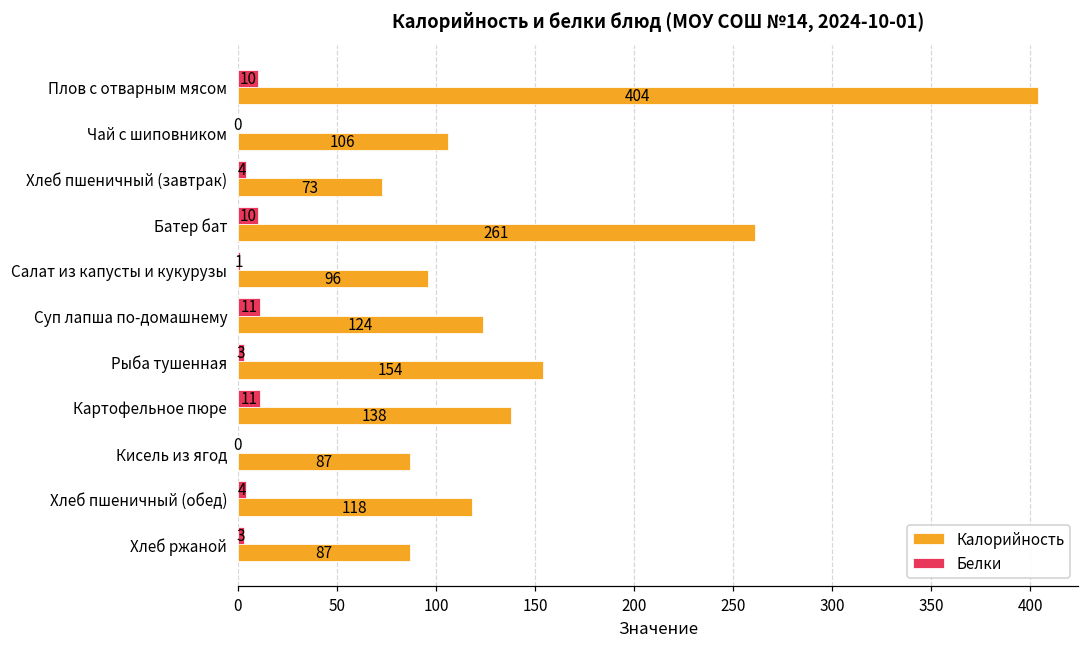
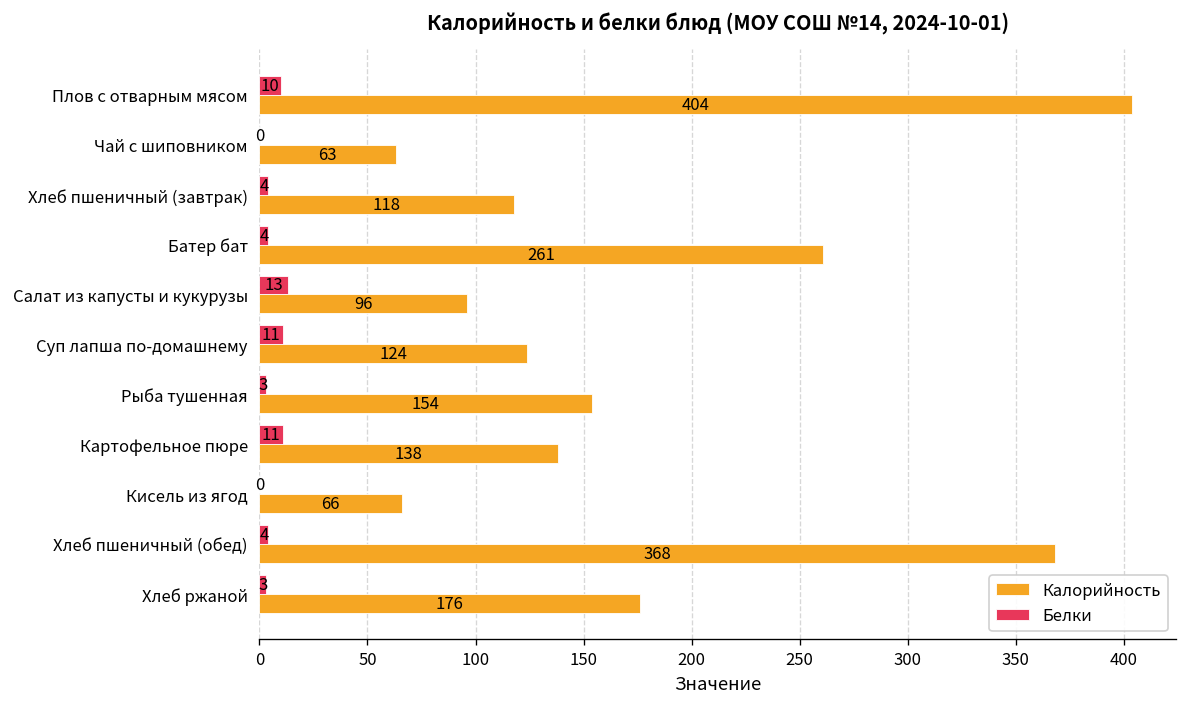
Калорийность, Чай с шиповником: 106 -> 63
Калорийность, Хлеб пшеничный (завтрак): 73 -> 118
Белки, Батер бат: 10 -> 4
Белки, Салат из капусты и кукурузы: 1 -> 13
Калорийность, Кисель из ягод: 87 -> 66
Калорийность, Хлеб пшеничный (обед): 118 -> 368
Калорийность, Хлеб ржаной: 87 -> 176
